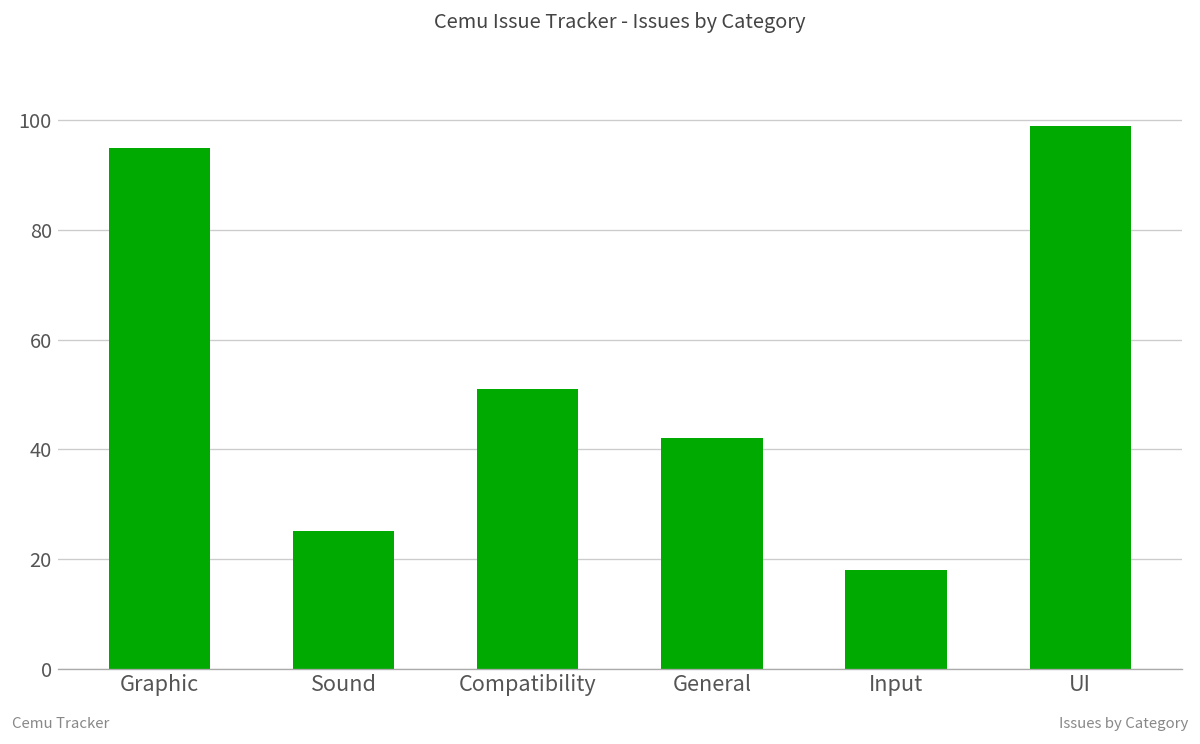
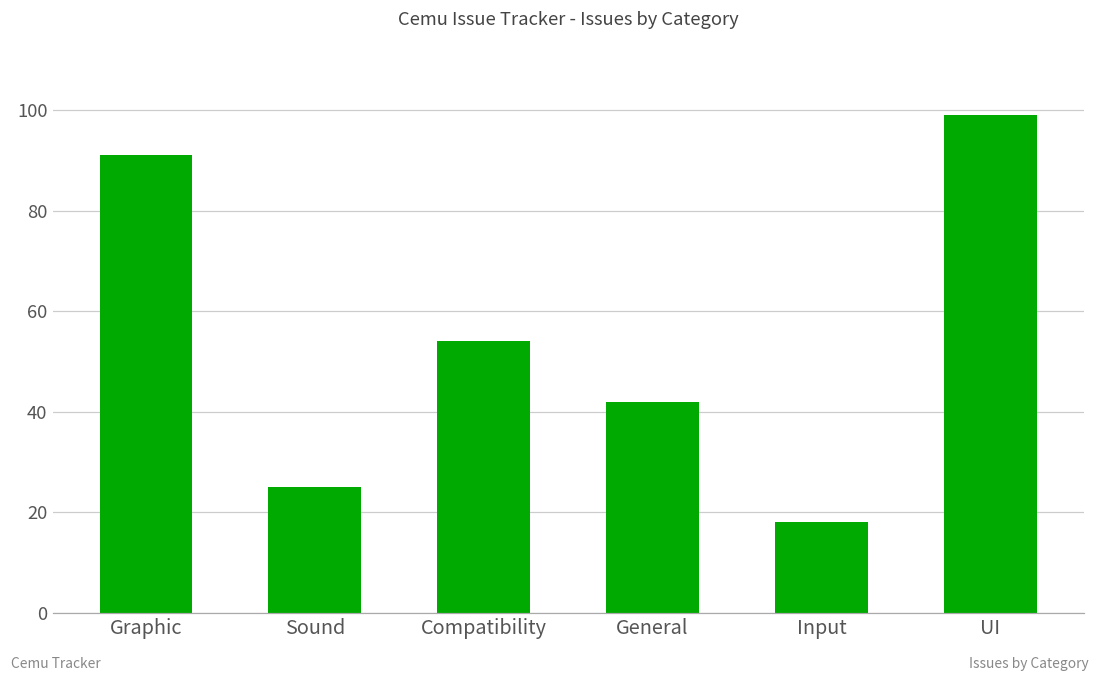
Graphic: 95 -> 91
Compatibility: 51 -> 54
